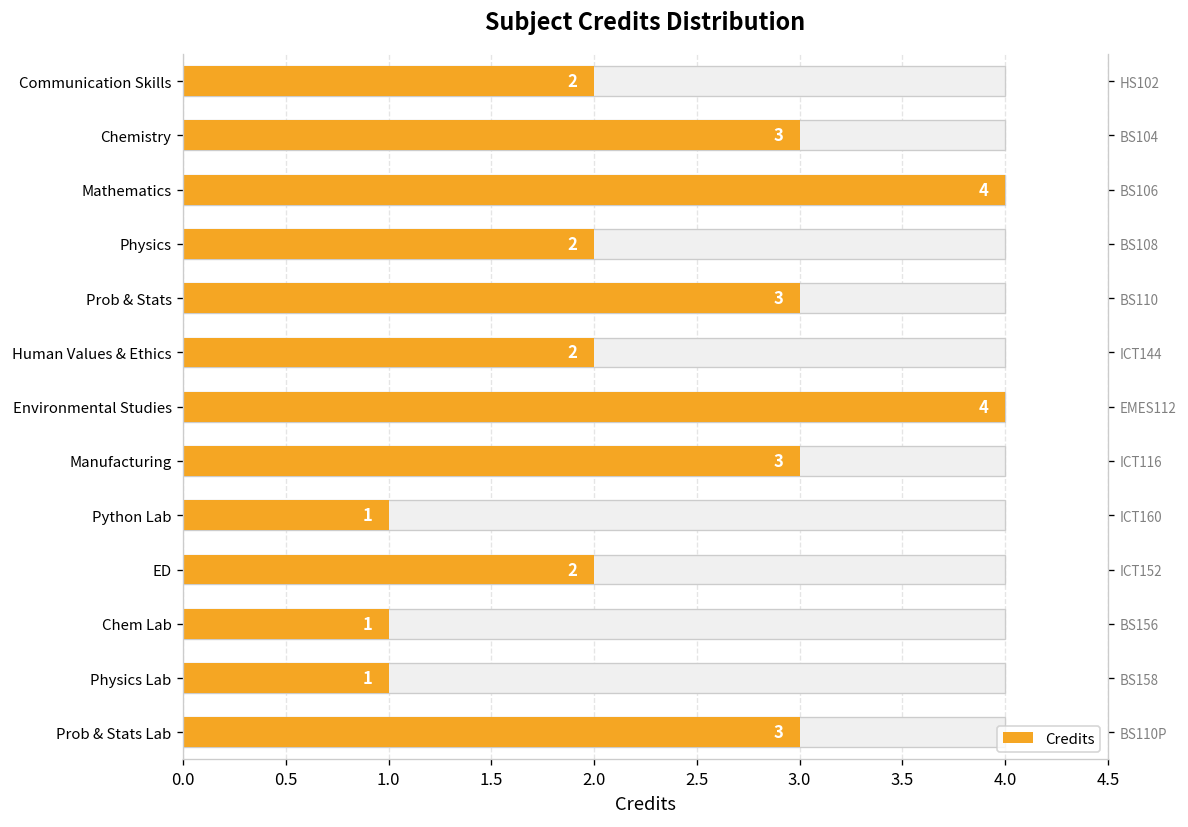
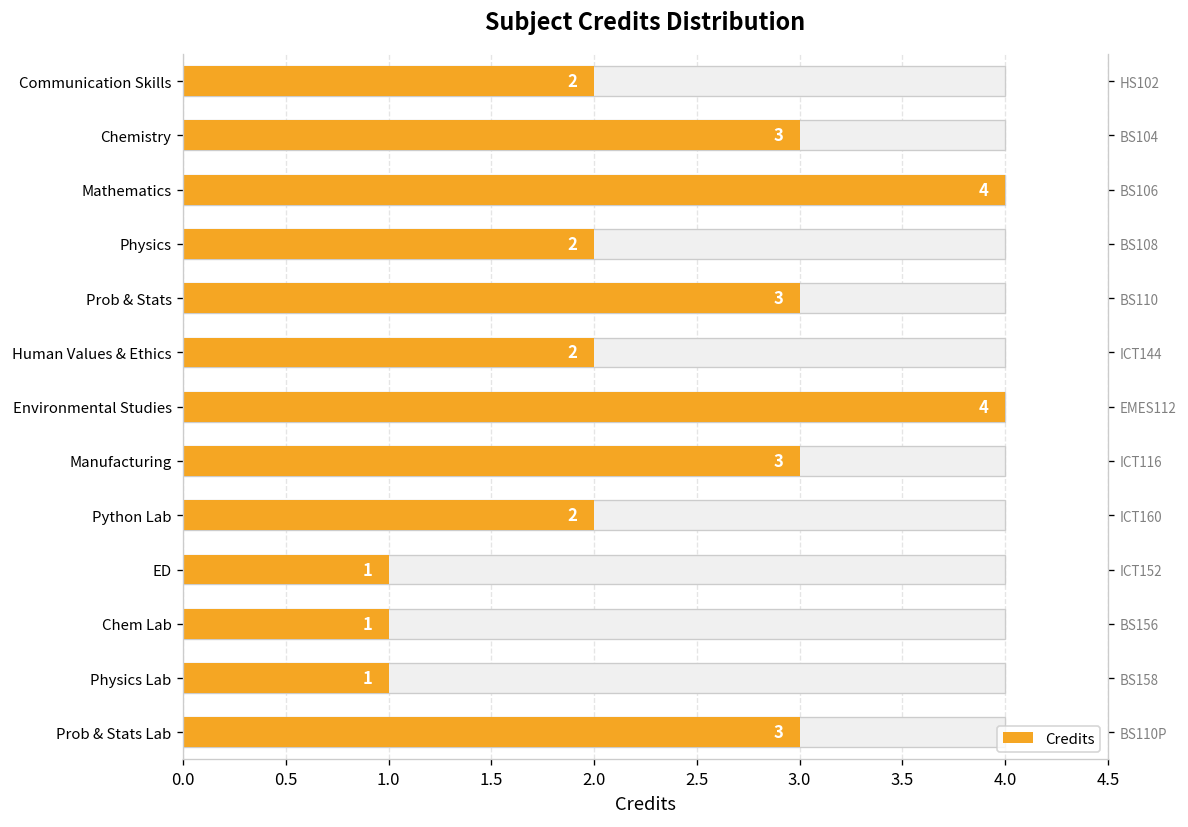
Credits, Python Lab: 1 -> 2
Credits, ED: 2 -> 1
